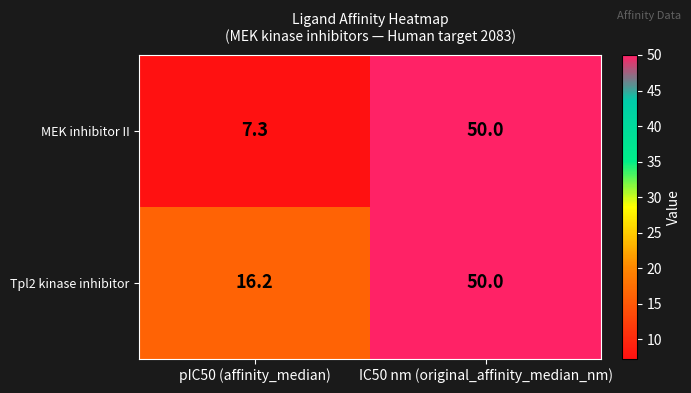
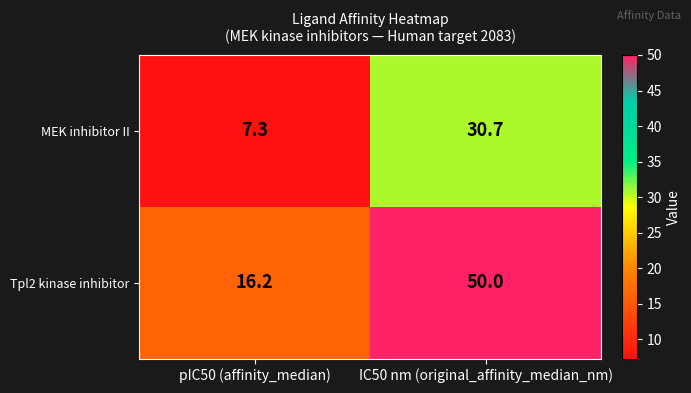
MEK inhibitor II, IC50 nm (original_affinity_median_nm): 50.0 -> 30.7
